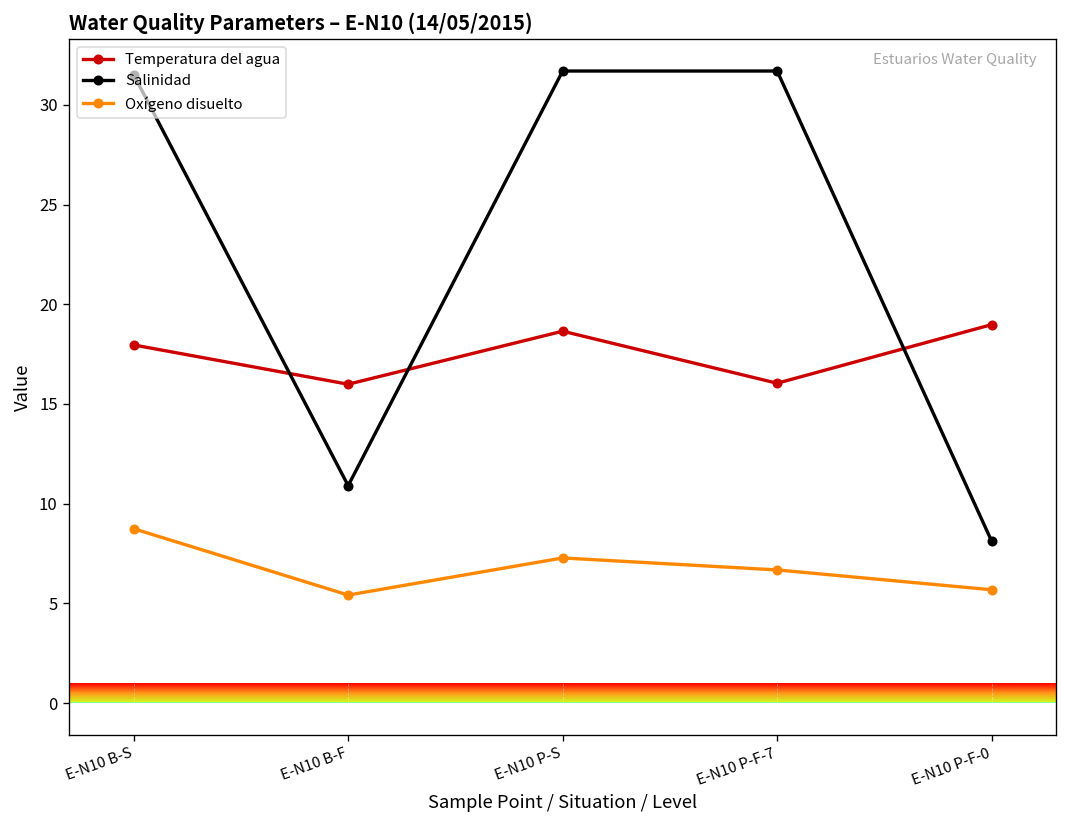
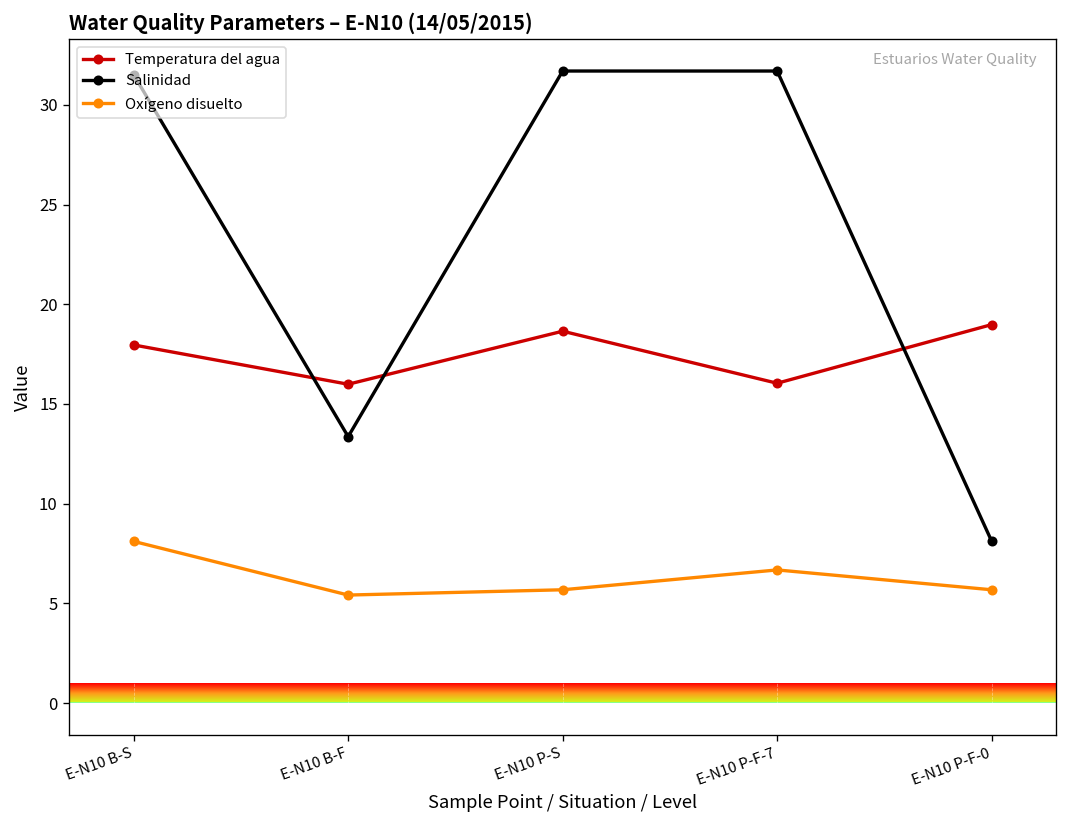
Oxígeno disuelto, E-N10 B-S: 8.7 -> 8.1
Salinidad, E-N10 B-F: 10.9 -> 13.4
Oxígeno disuelto, E-N10 P-S: 7.3 -> 5.7
